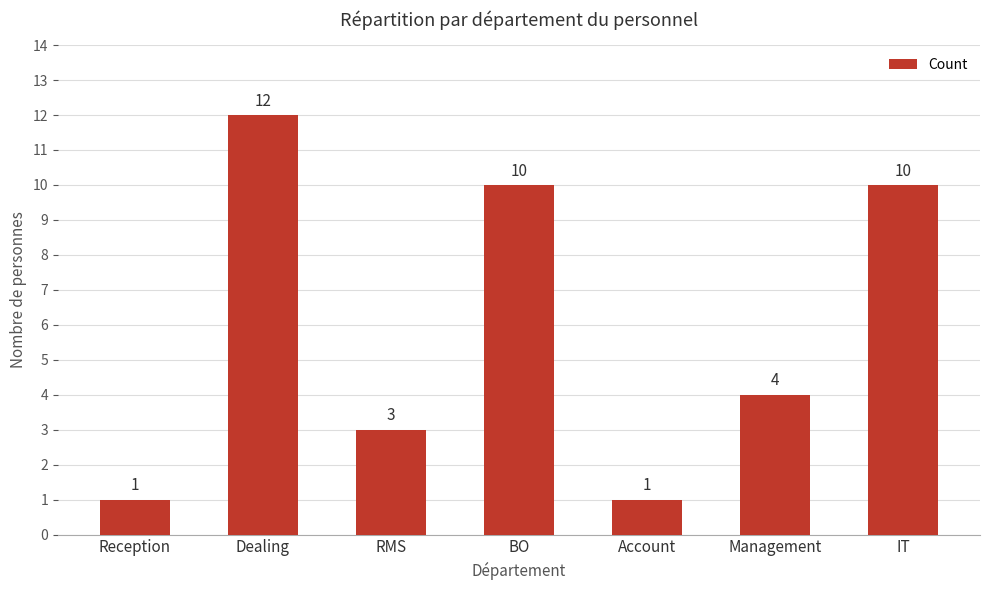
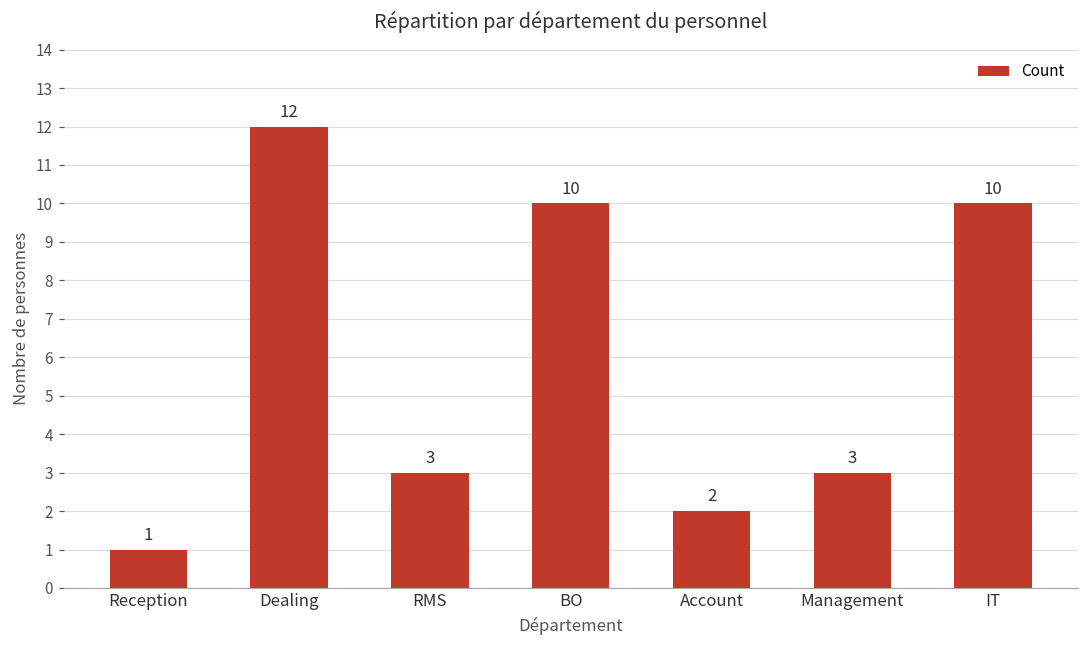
Account: 1 -> 2
Management: 4 -> 3
